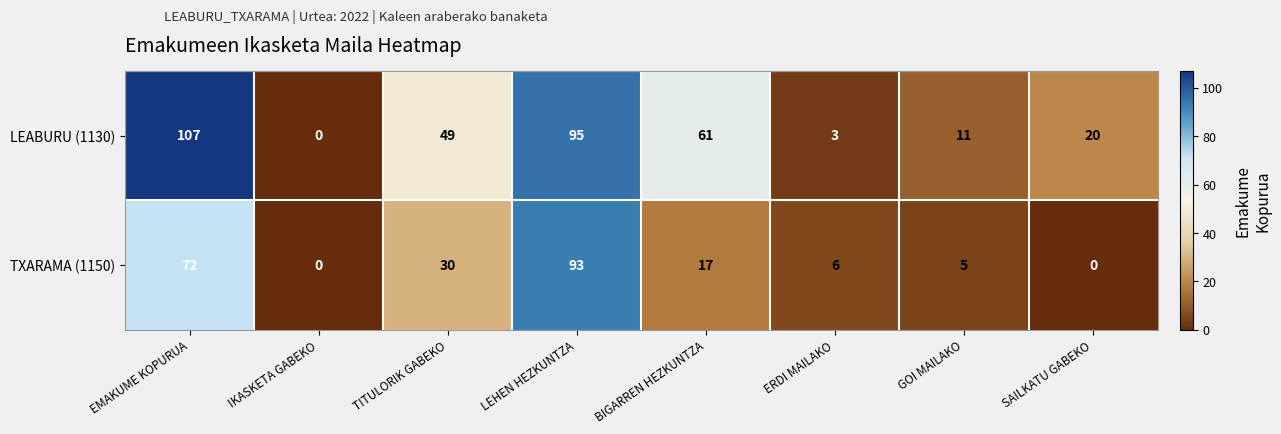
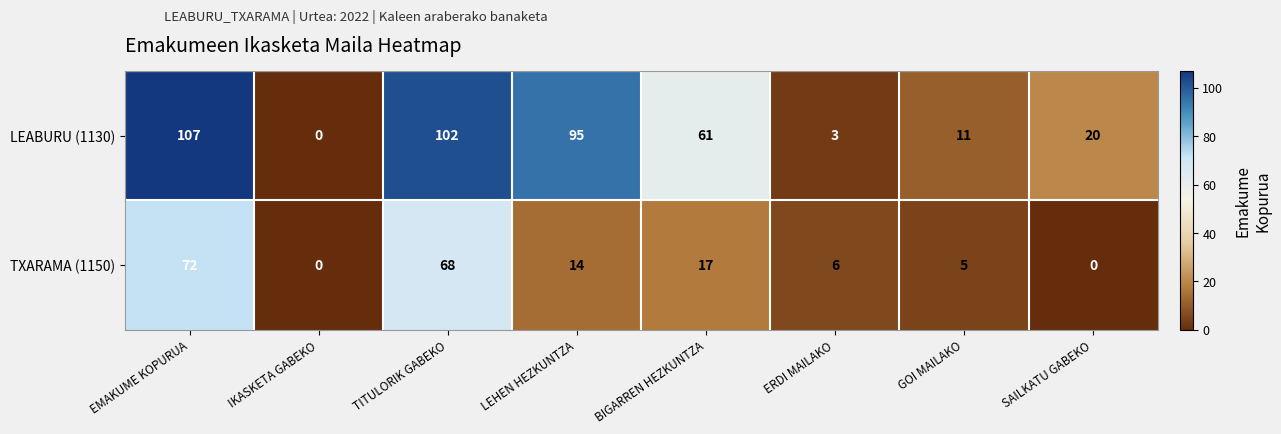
LEABURU (1130), TITULORIK GABEKO: 49 -> 102
TXARAMA (1150), TITULORIK GABEKO: 30 -> 68
TXARAMA (1150), LEHEN HEZKUNTZA: 93 -> 14
